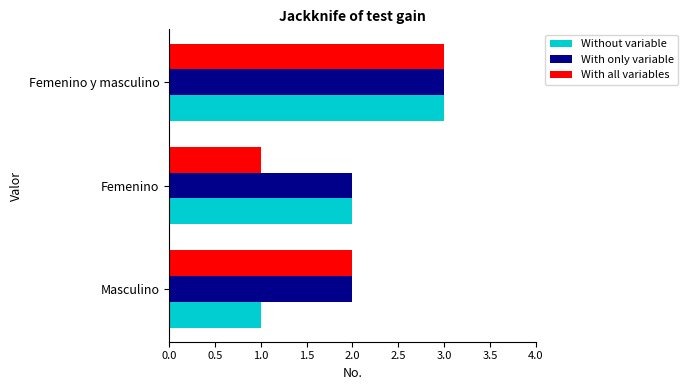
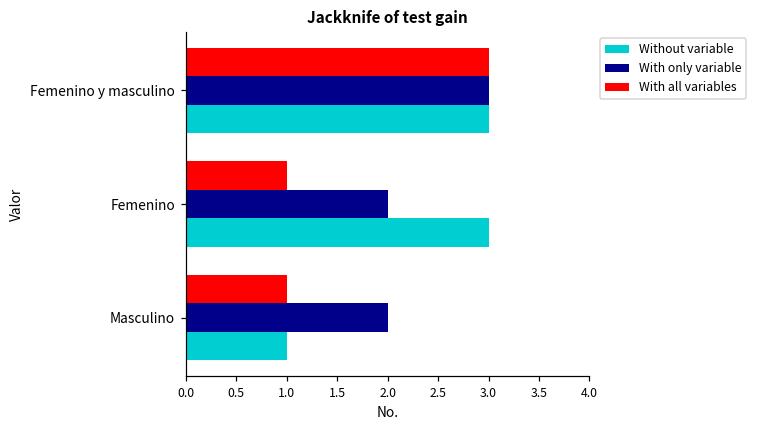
Without variable, Femenino: 2 -> 3
With all variables, Masculino: 2 -> 1
